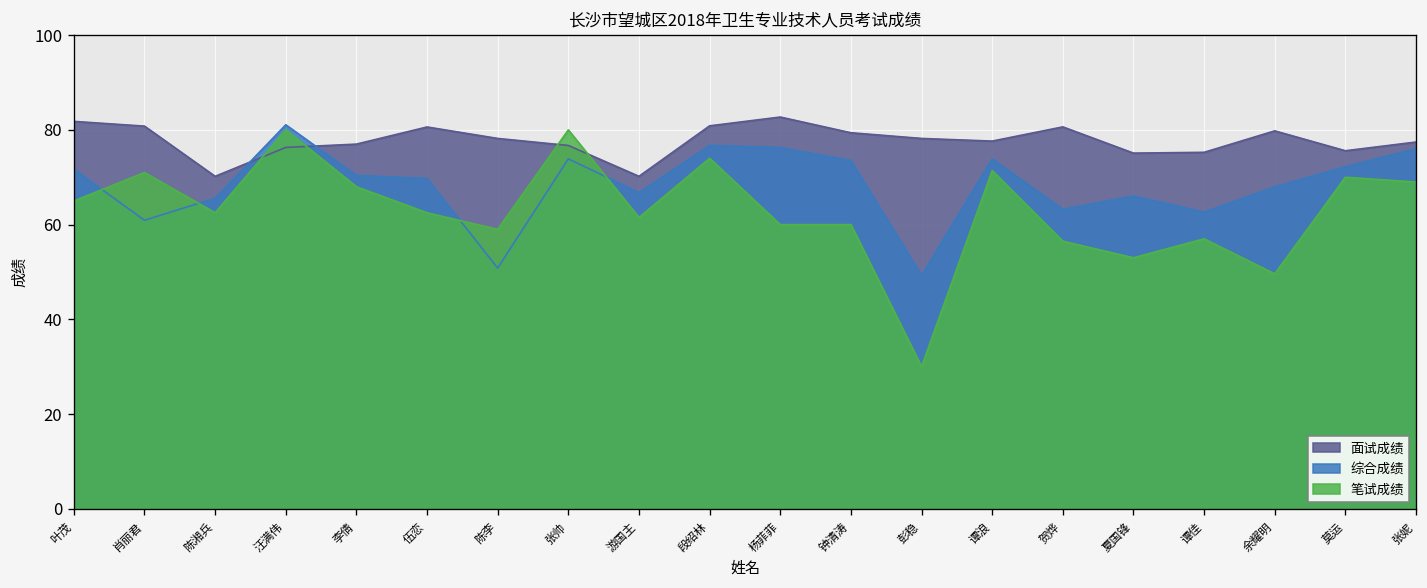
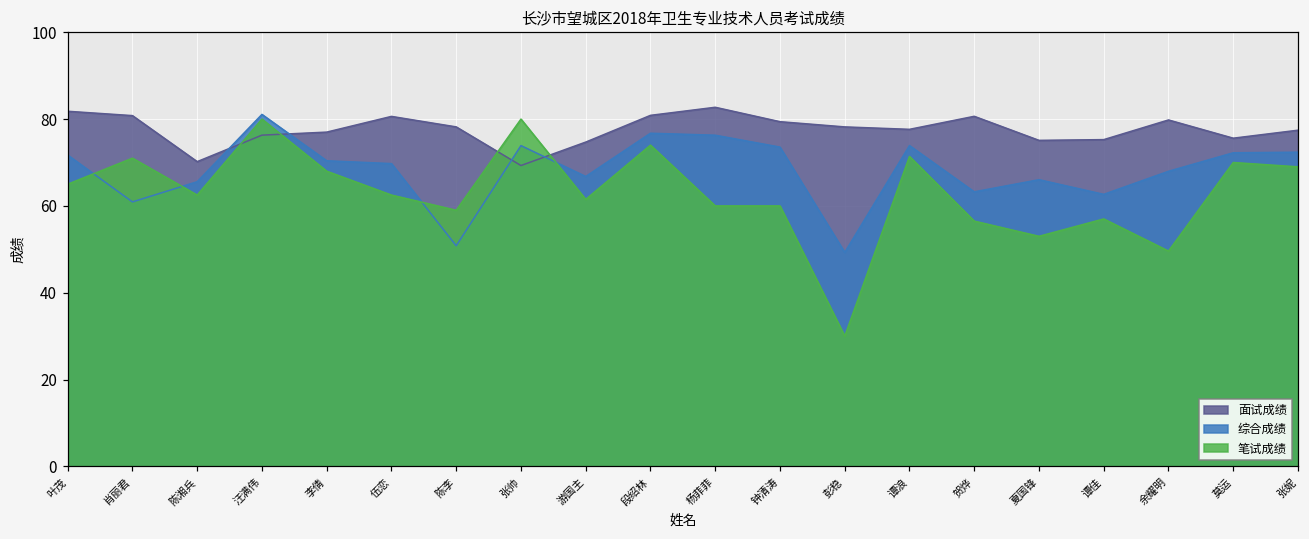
面试成绩, 张帅: 77 -> 69
面试成绩, 游国主: 70 -> 75
综合成绩, 张妮: 76 -> 72
